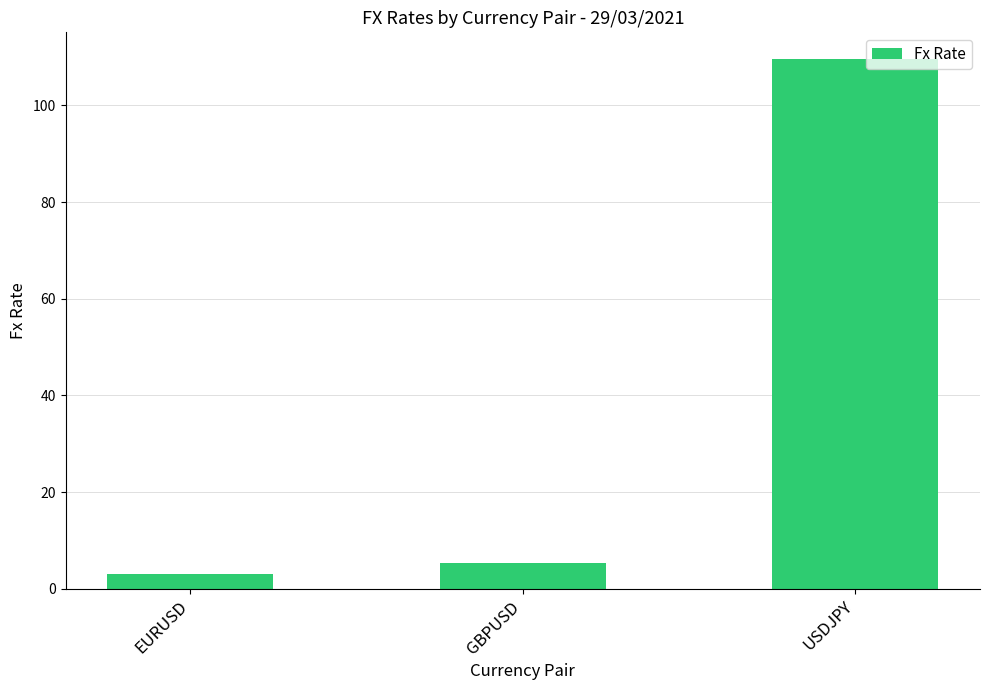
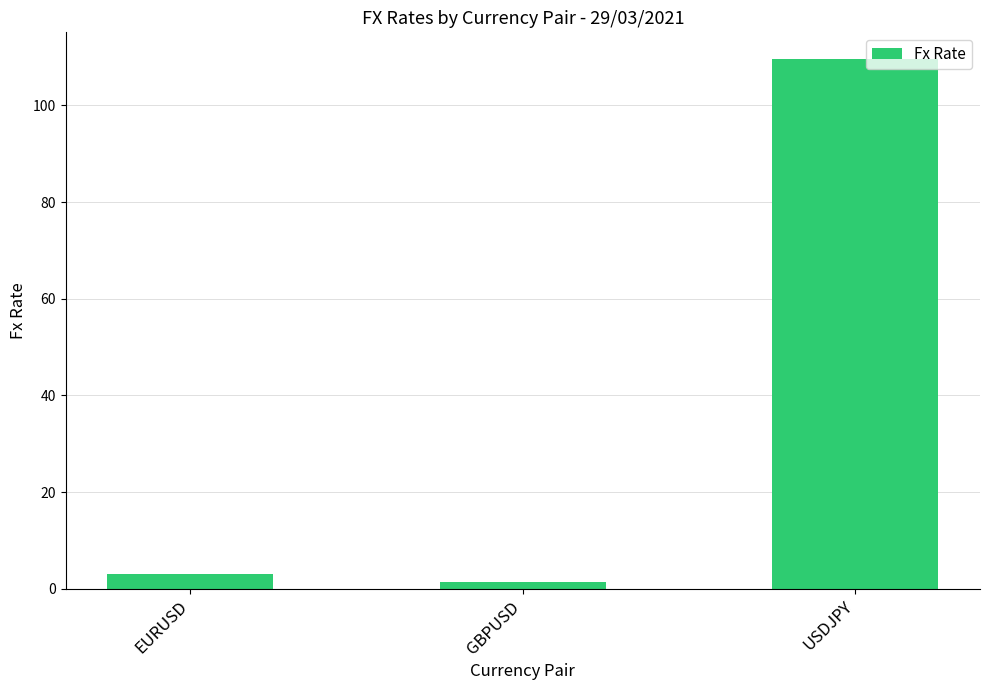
GBPUSD: 5 -> 1
